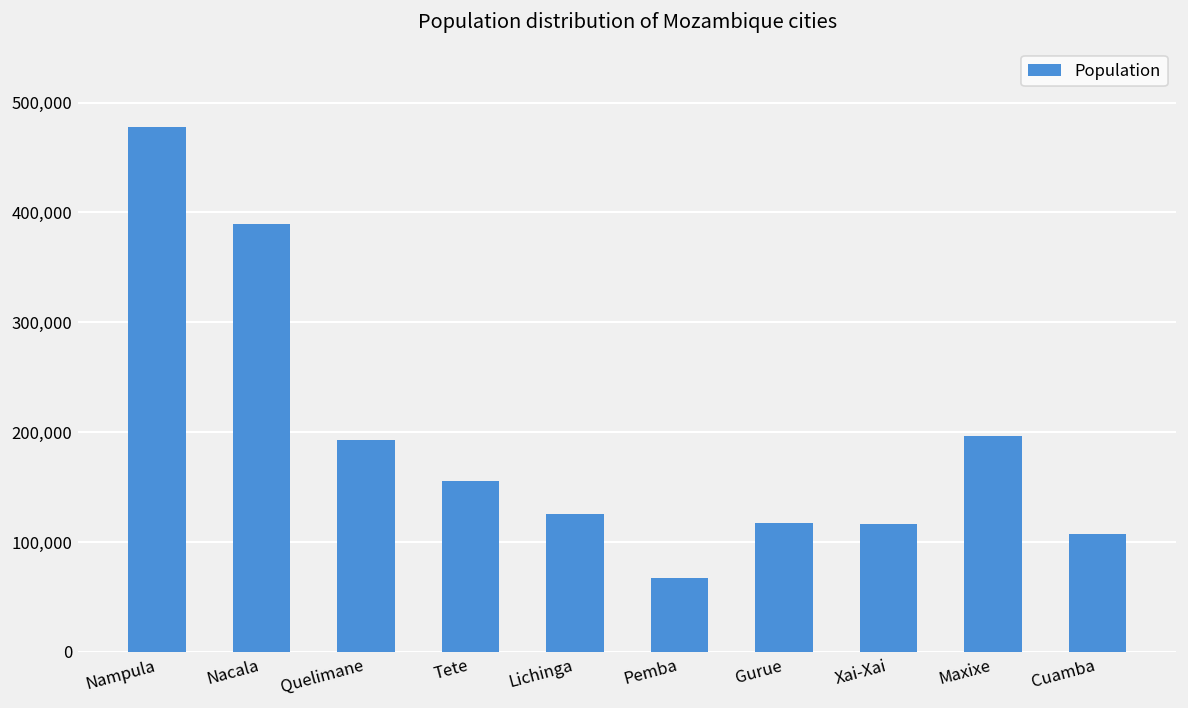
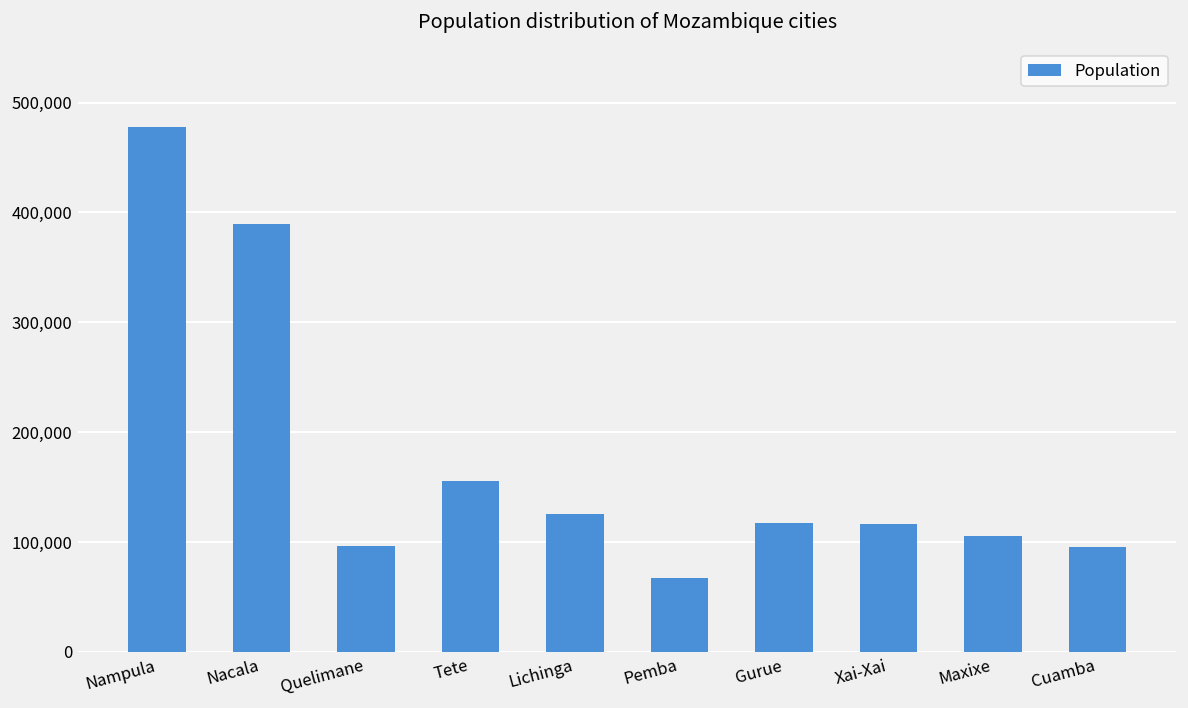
Quelimane: 190,000 -> 100,000
Maxixe: 200,000 -> 110,000
Cuamba: 110,000 -> 100,000
